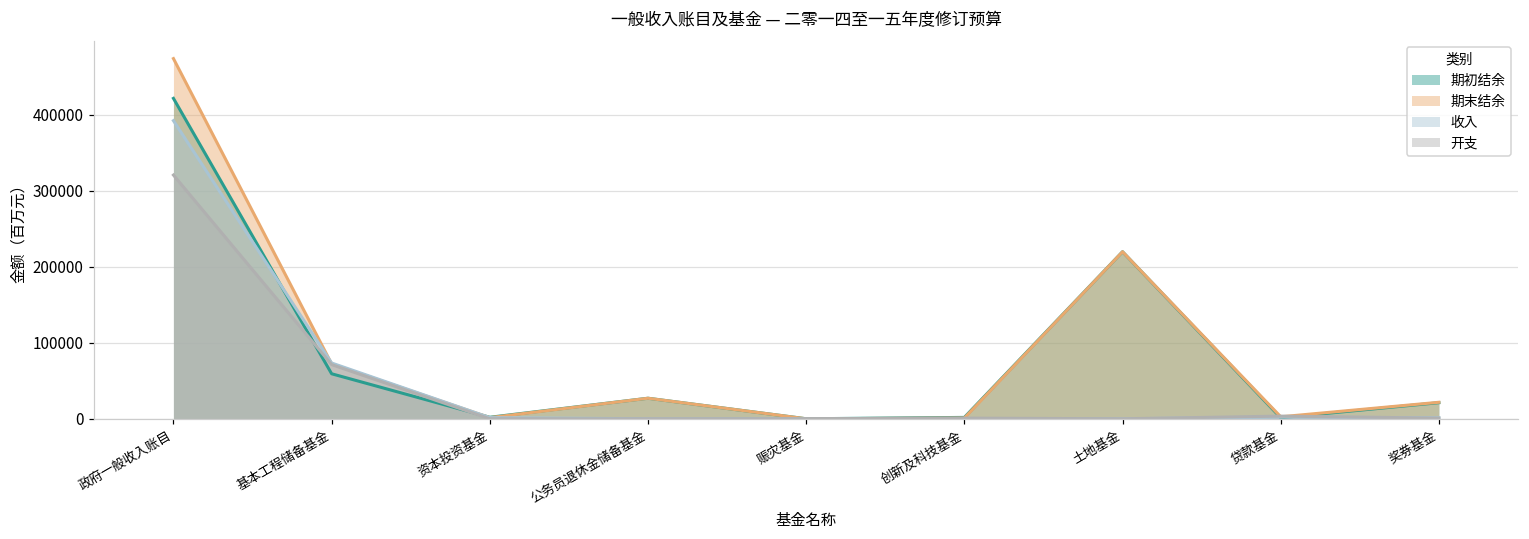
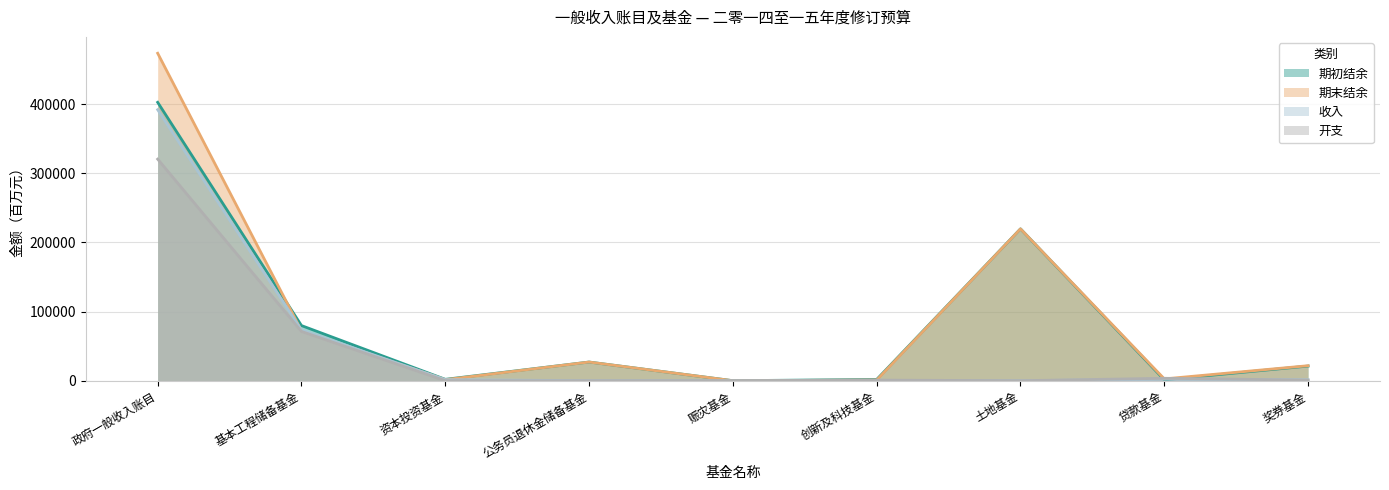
期初结余, 政府一般收入账目: 420000 -> 400000
期初结余, 基本工程储备基金: 60000 -> 80000
